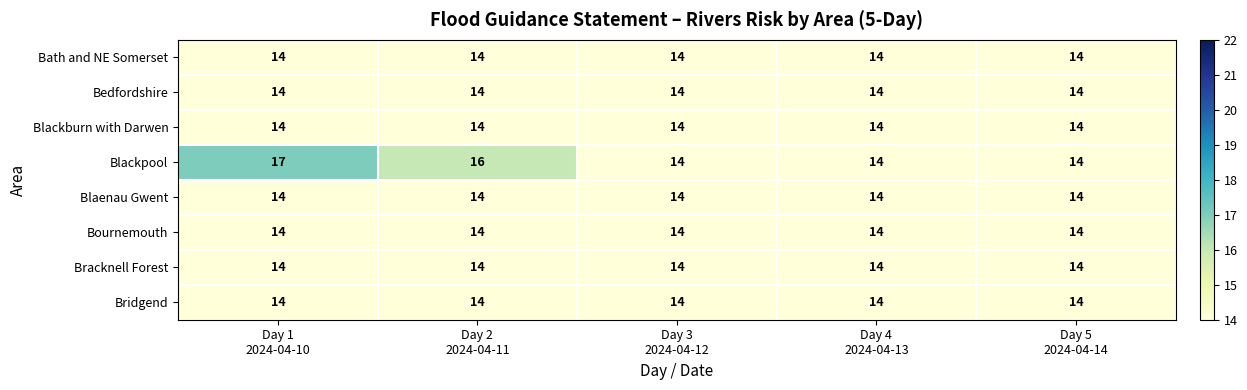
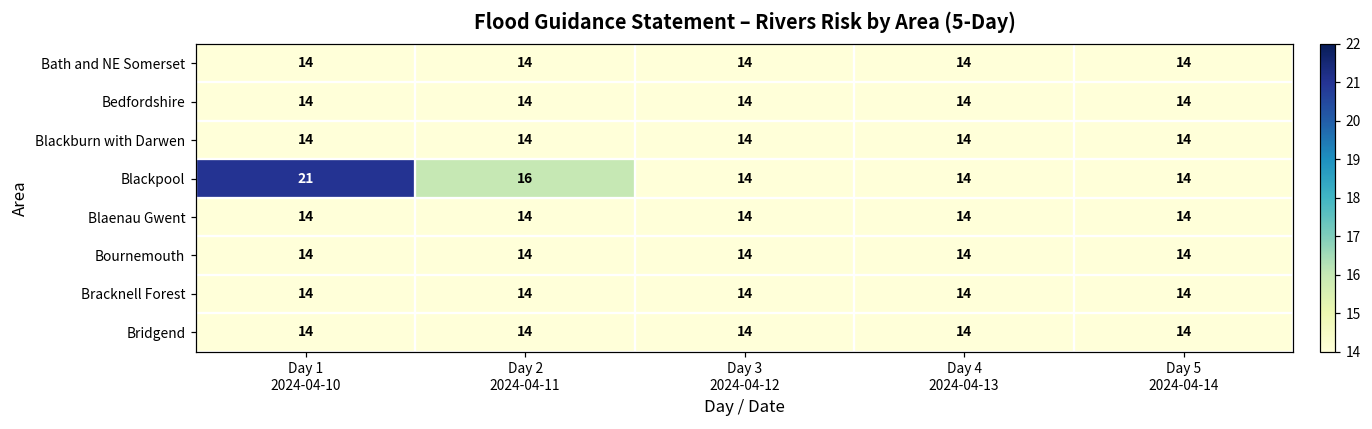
Blackpool, Day 1 2024-04-10: 17 -> 21
